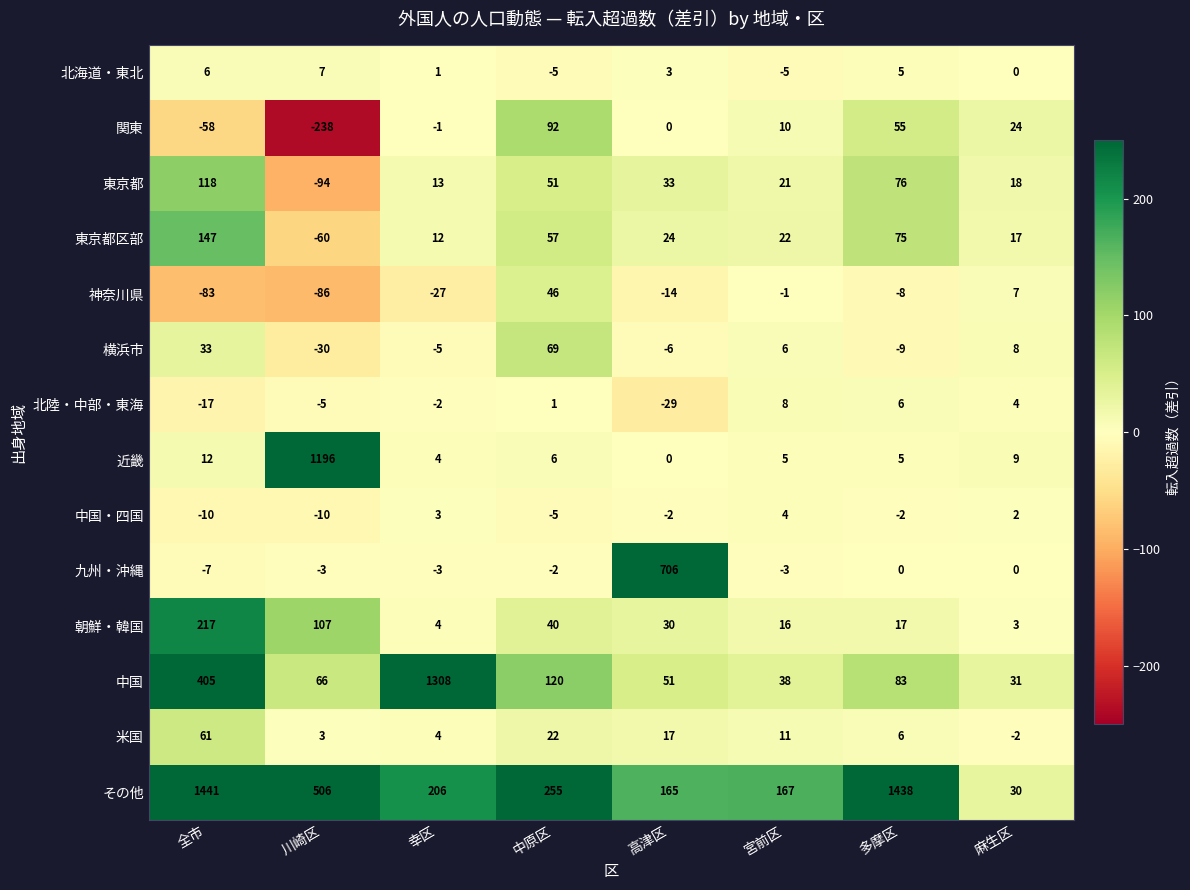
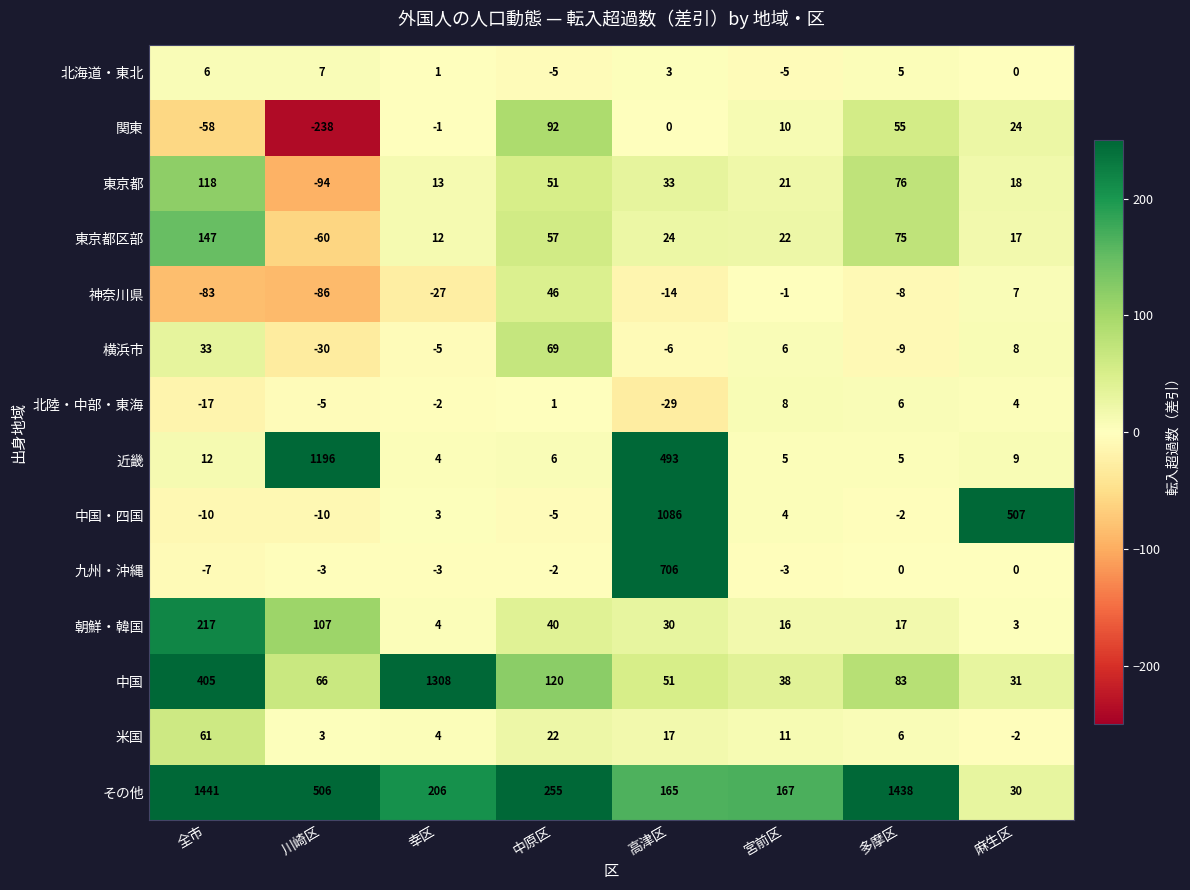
近畿, 高津区: 0 -> 493
中国・四国, 高津区: -2 -> 1086
中国・四国, 麻生区: 2 -> 507
